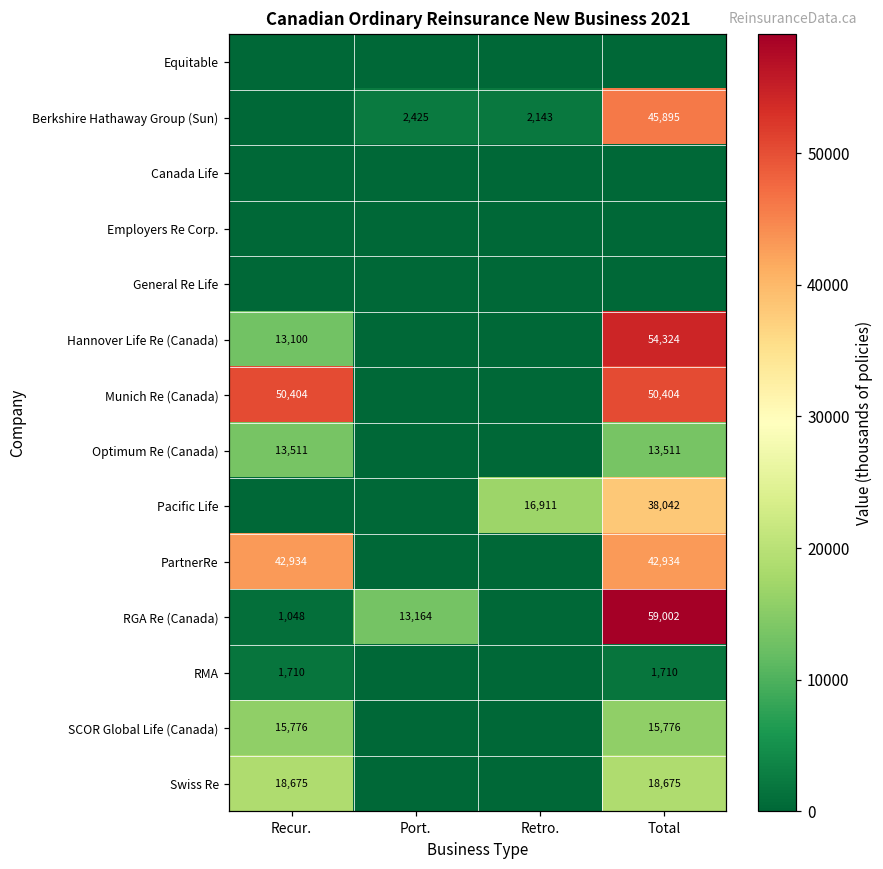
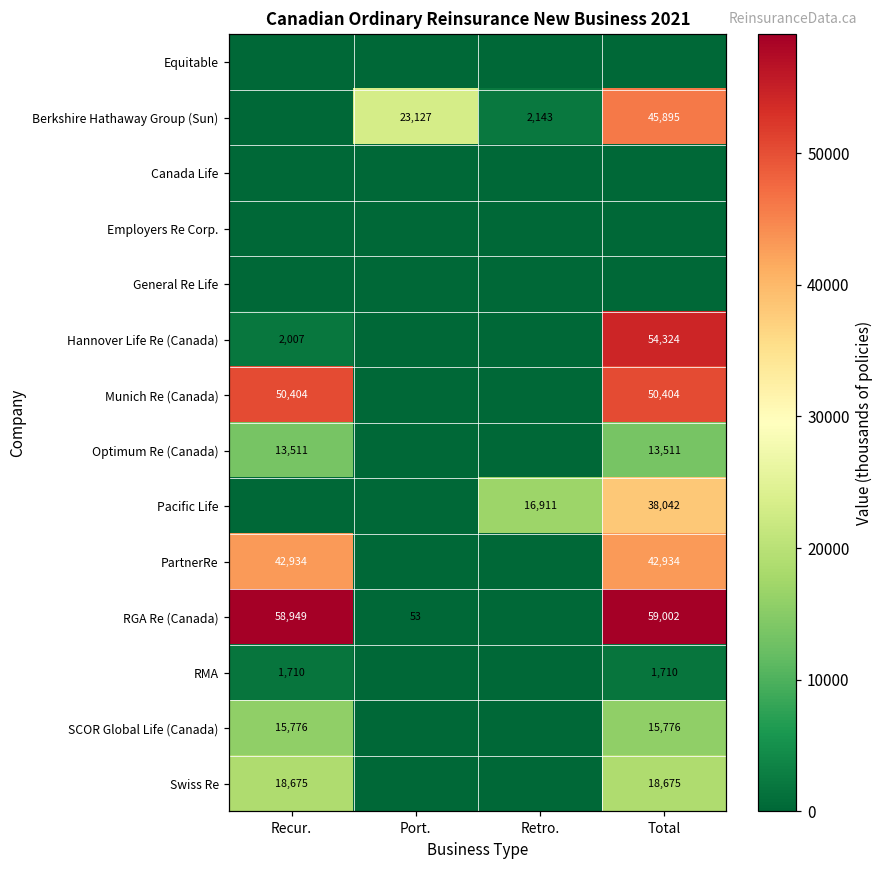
Berkshire Hathaway Group (Sun), Port.: 2,425 -> 23,127
Hannover Life Re (Canada), Recur.: 13,100 -> 2,007
RGA Re (Canada), Recur.: 1,048 -> 58,949
RGA Re (Canada), Port.: 13,164 -> 53
